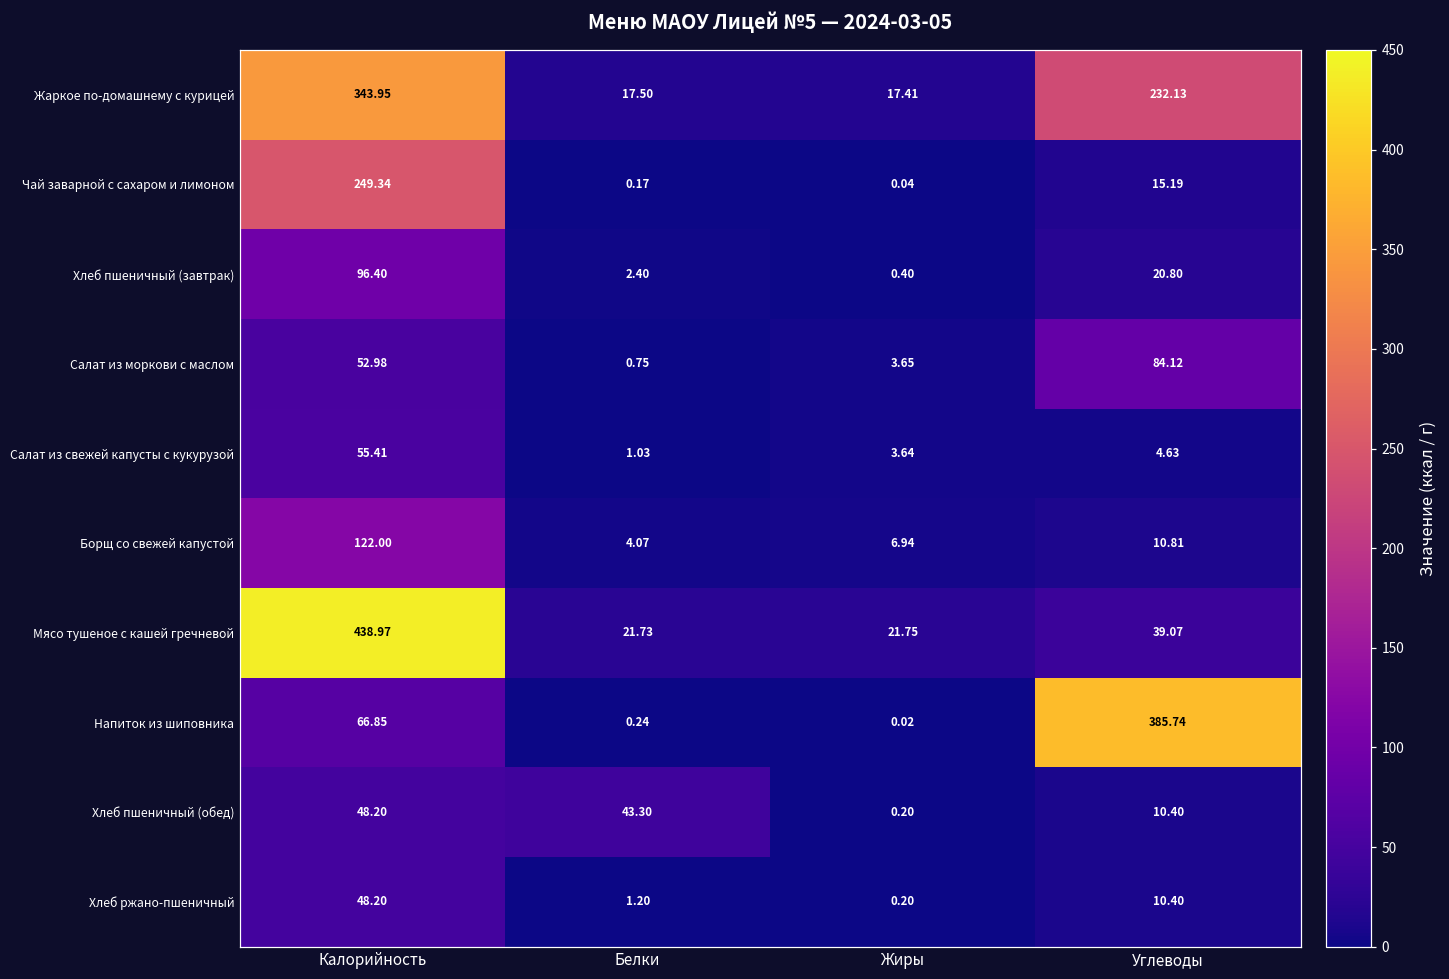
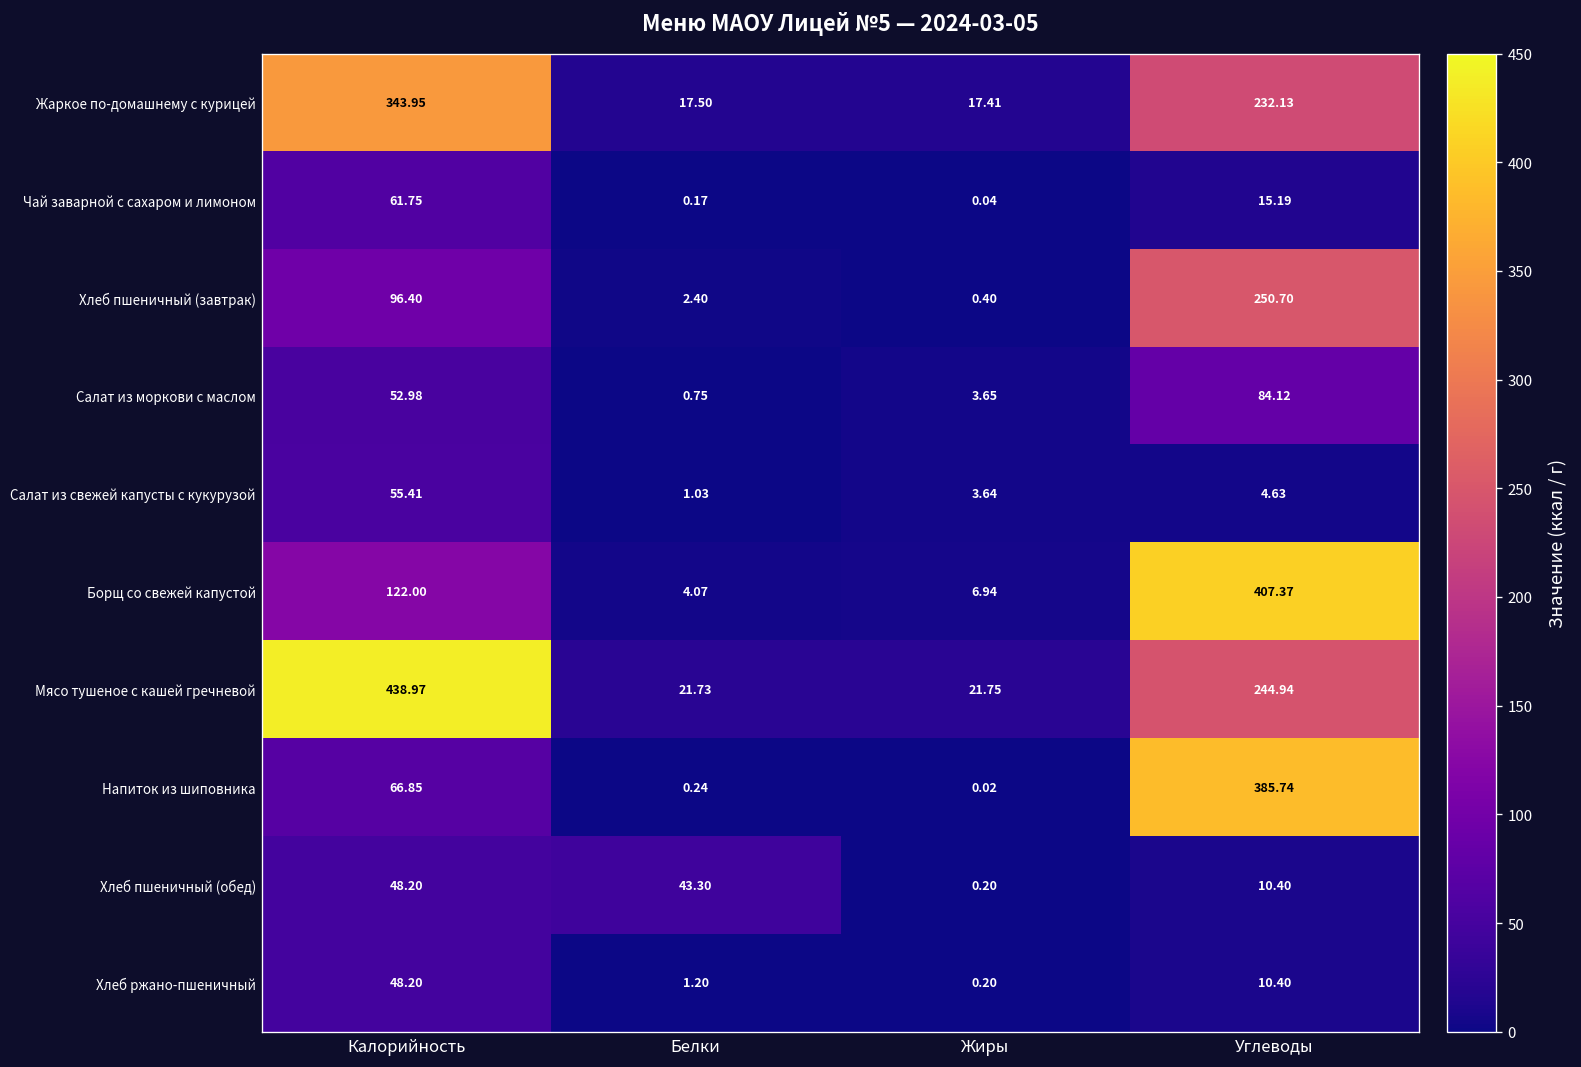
Чай заварной с сахаром и лимоном, Калорийность: 249.34 -> 61.75
Хлеб пшеничный (завтрак), Углеводы: 20.80 -> 250.70
Борщ со свежей капустой, Углеводы: 10.81 -> 407.37
Мясо тушеное с кашей гречневой, Углеводы: 39.07 -> 244.94
